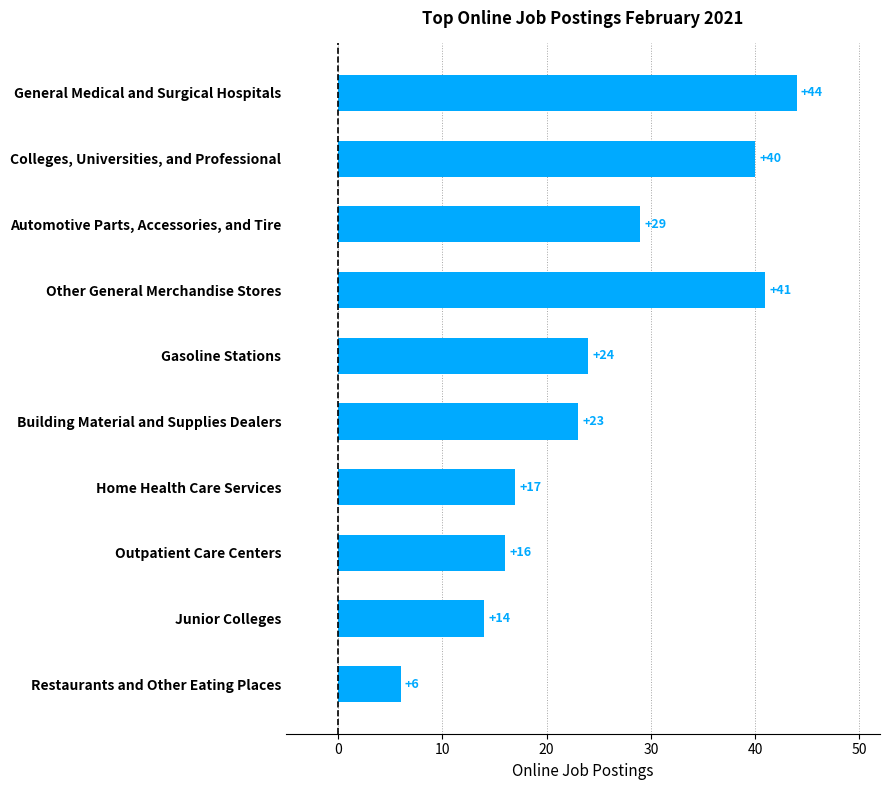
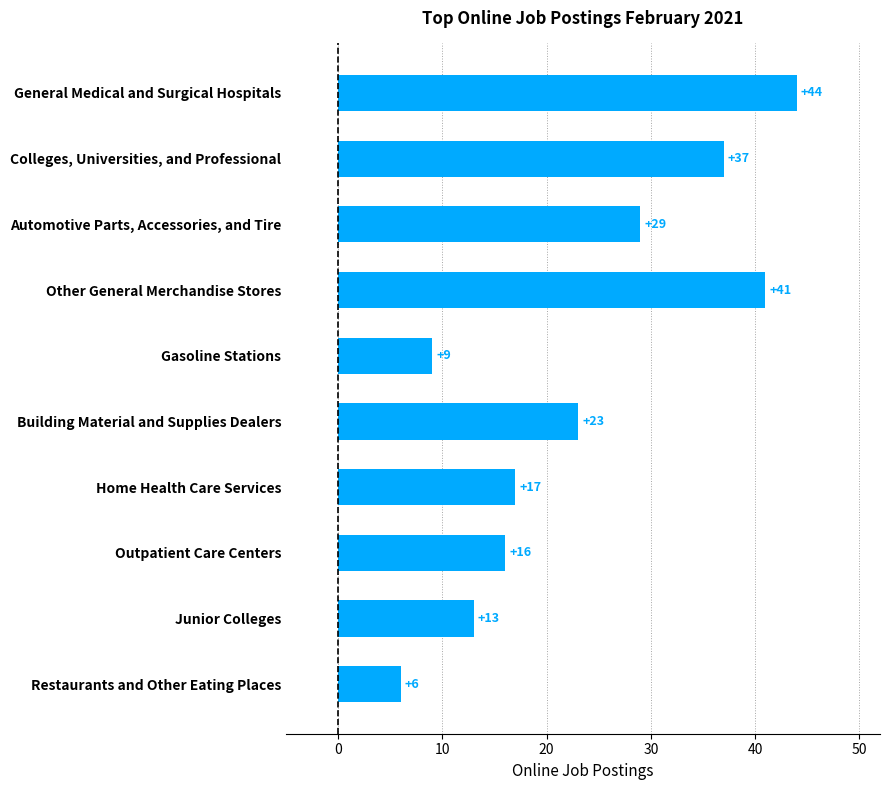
Colleges, Universities, and Professional: +40 -> +37
Gasoline Stations: +24 -> +9
Junior Colleges: +14 -> +13
